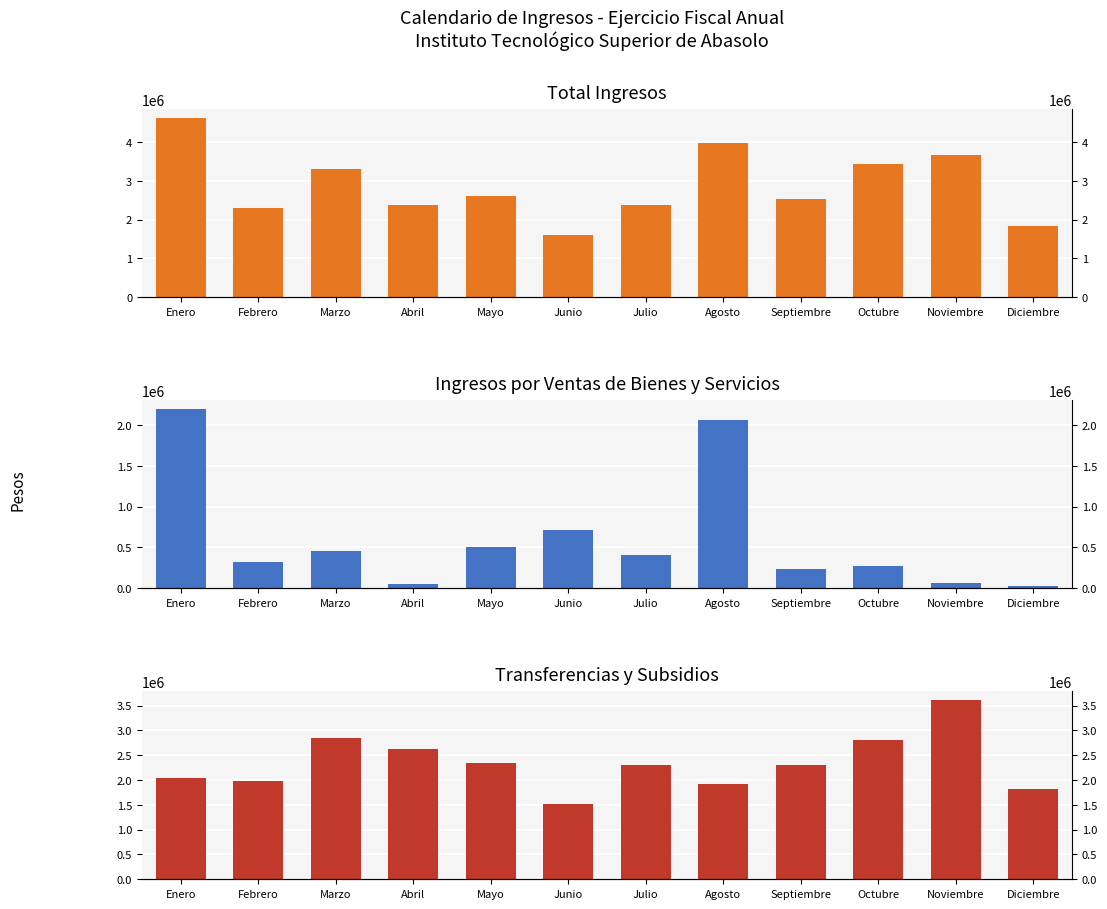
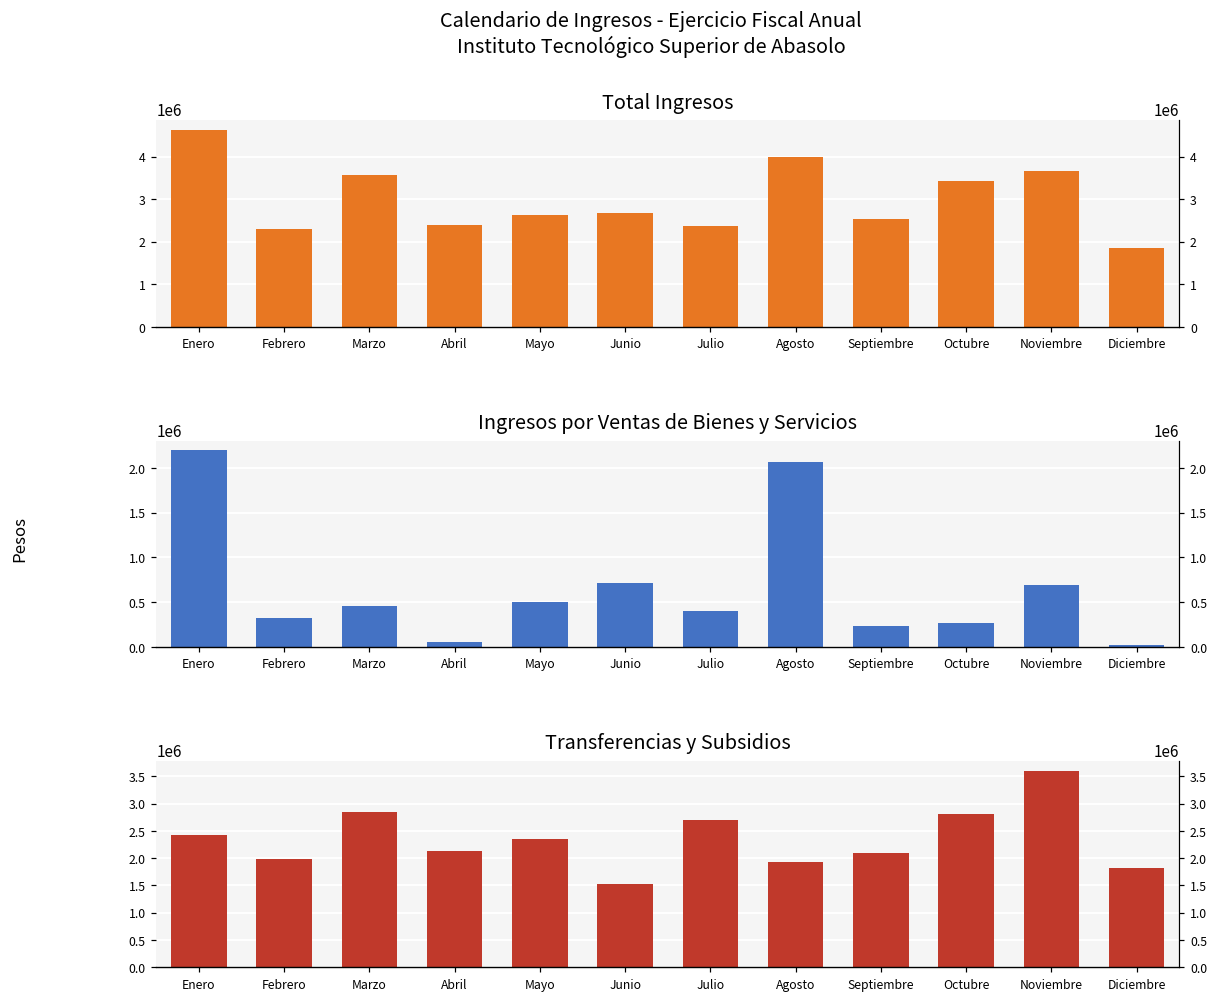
Total Ingresos, Marzo: 3300000 -> 3600000
Total Ingresos, Junio: 1600000 -> 2700000
Ingresos por Ventas de Bienes y Servicios, Noviembre: 100000 -> 700000
Transferencias y Subsidios, Enero: 2000000 -> 2400000
Transferencias y Subsidios, Abril: 2600000 -> 2100000
Transferencias y Subsidios, Julio: 2300000 -> 2700000
Transferencias y Subsidios, Septiembre: 2300000 -> 2100000
